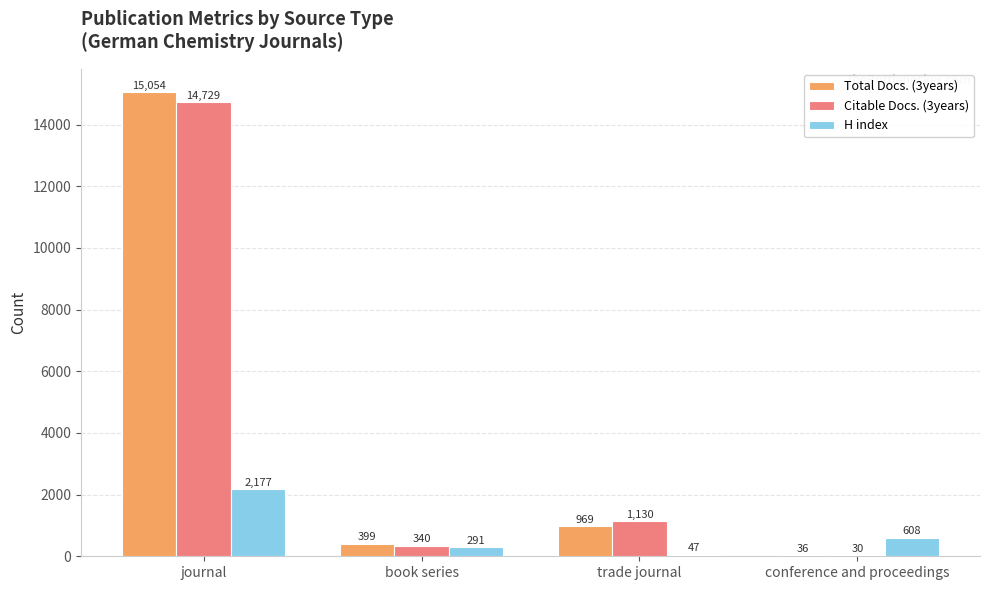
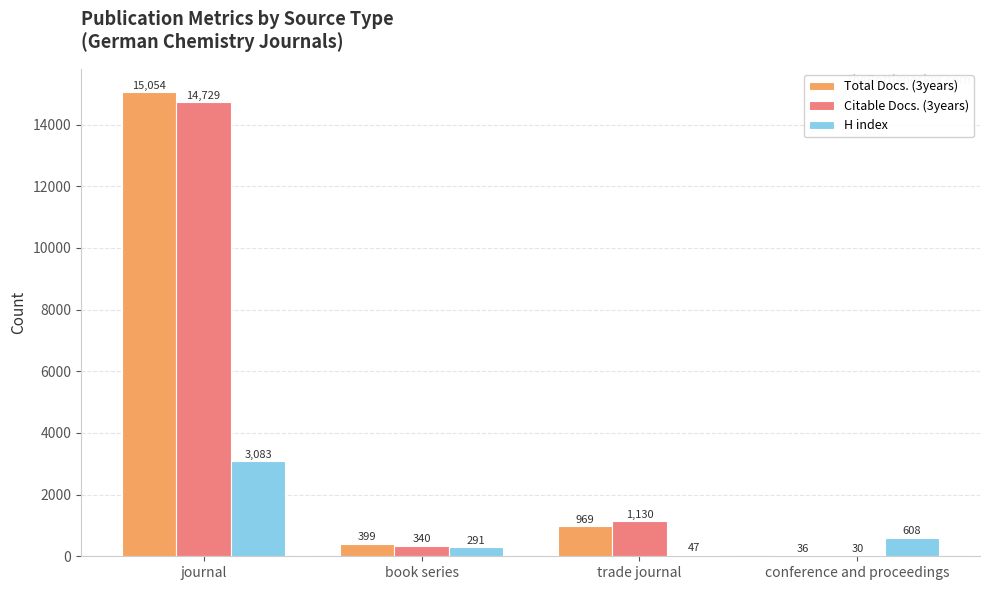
H index, journal: 2,177 -> 3,083
